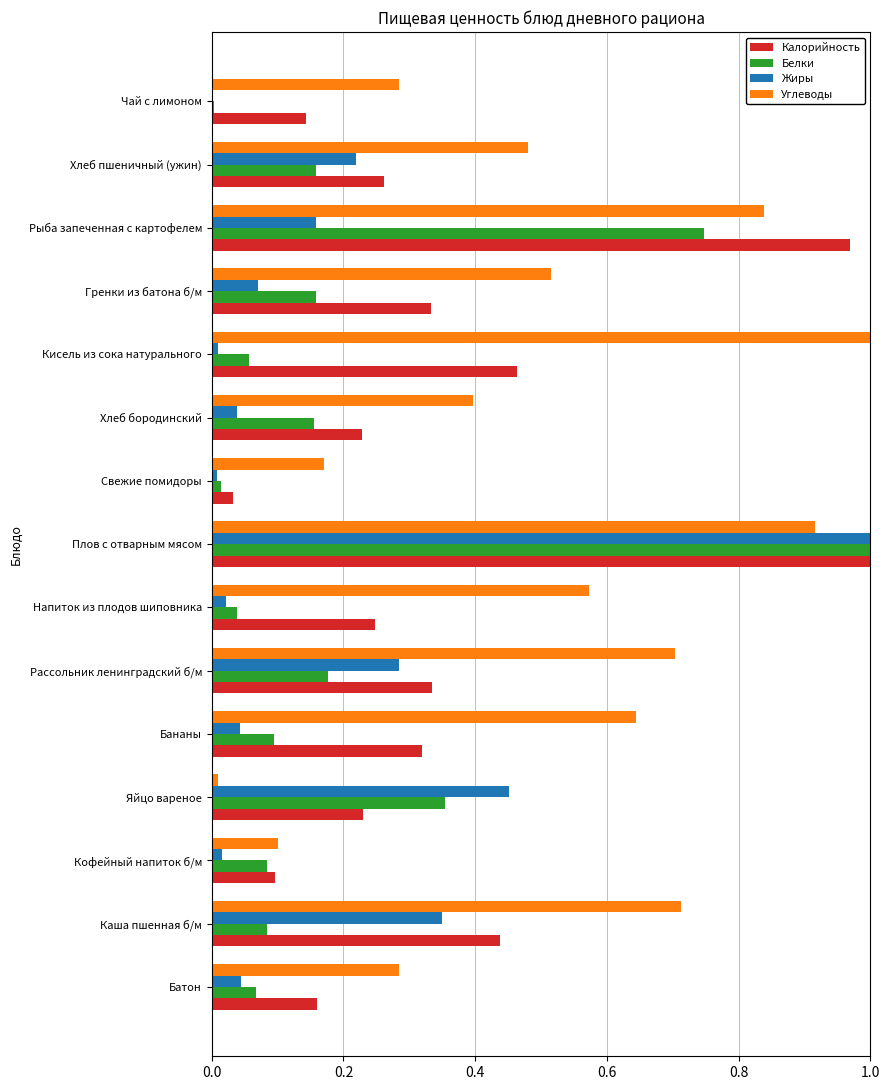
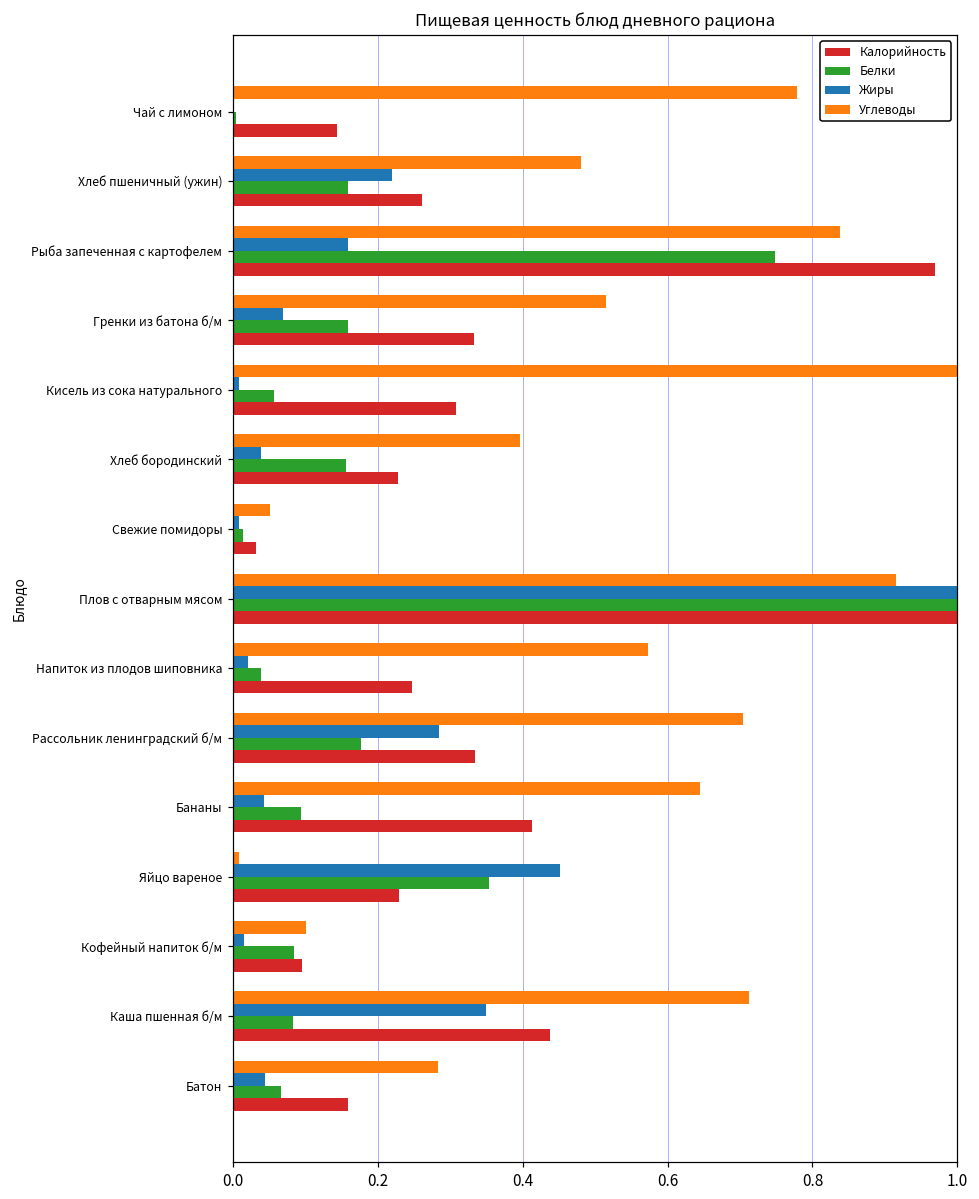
Углеводы, Чай с лимоном: 0.28 -> 0.78
Калорийность, Кисель из сока натурального: 0.46 -> 0.31
Углеводы, Свежие помидоры: 0.17 -> 0.05
Калорийность, Бананы: 0.32 -> 0.41
